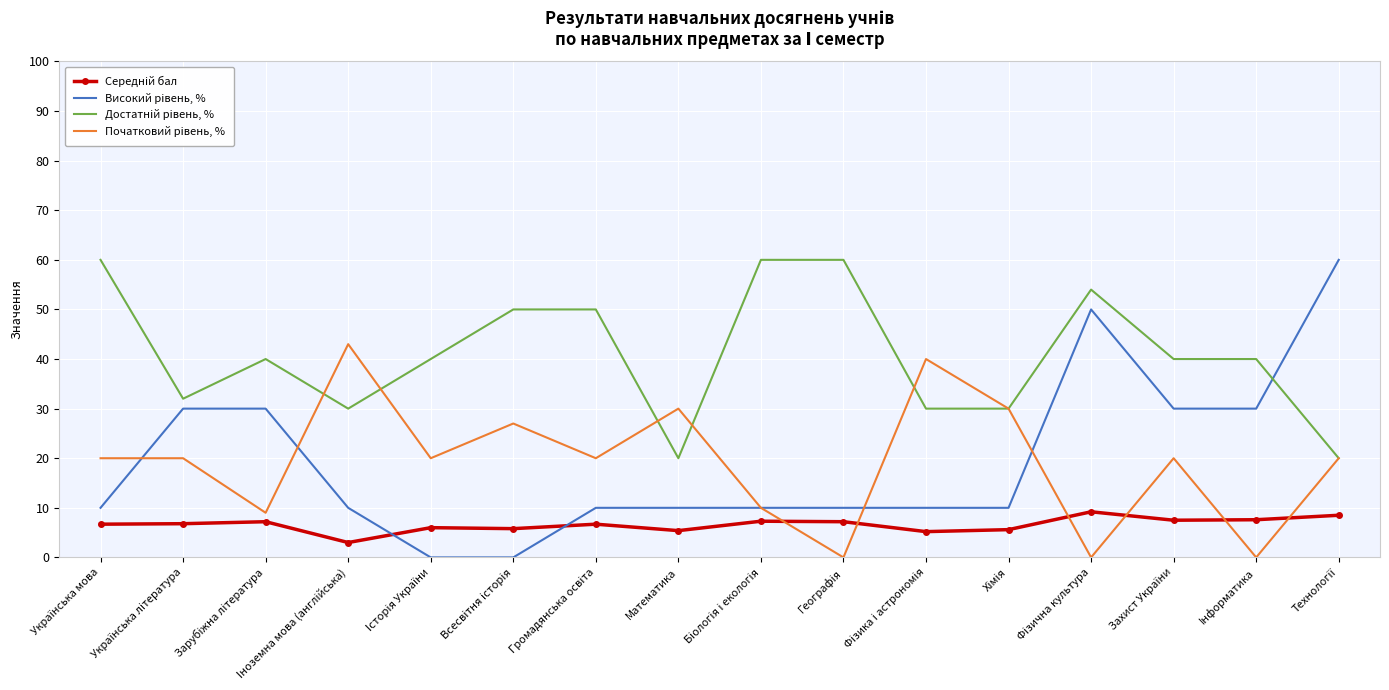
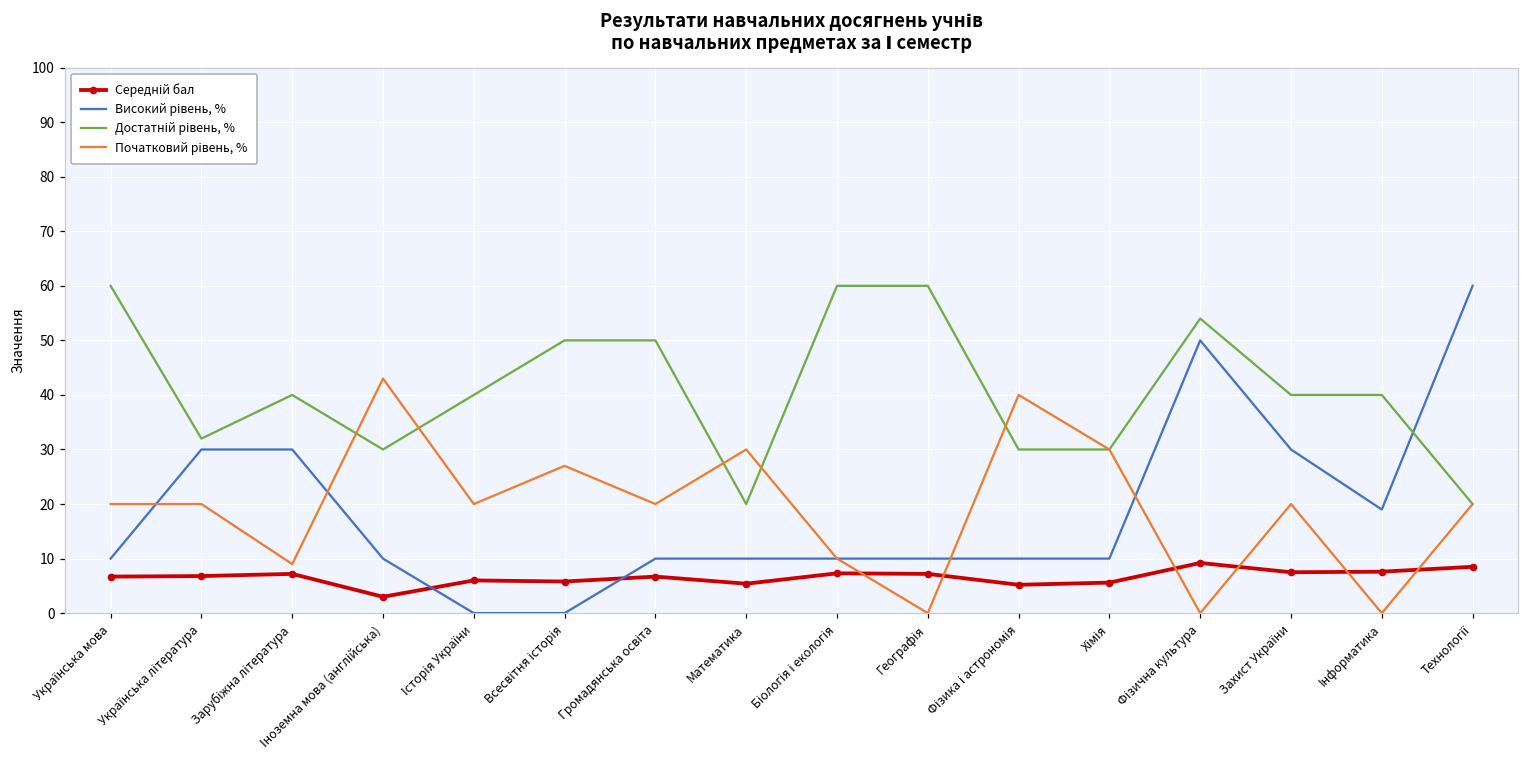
Високий рівень, %, Інформатика: 30 -> 19
